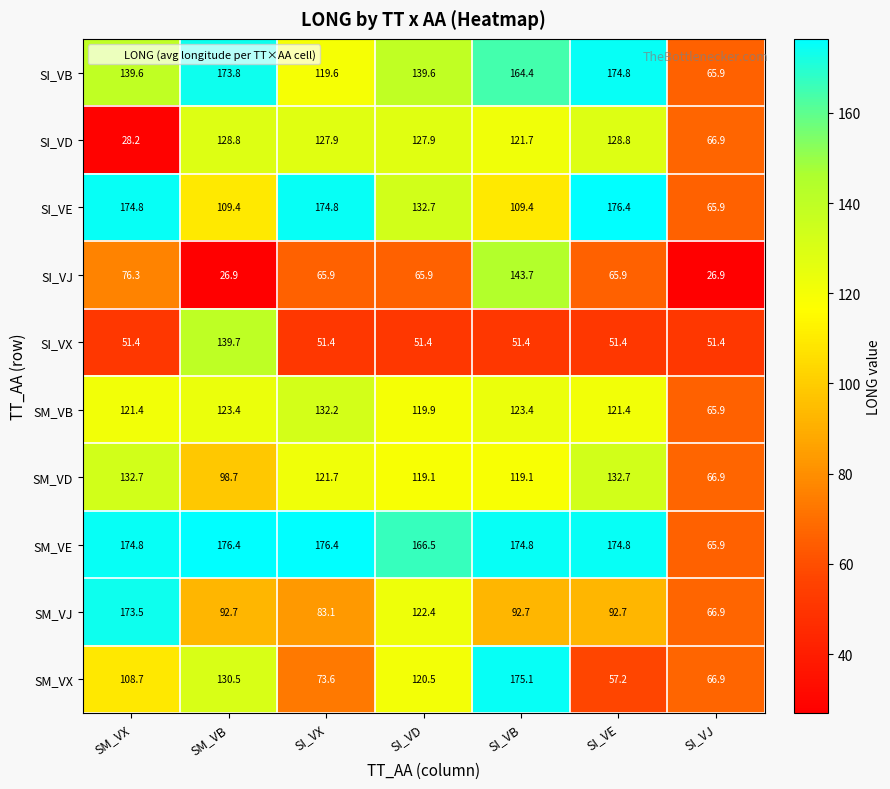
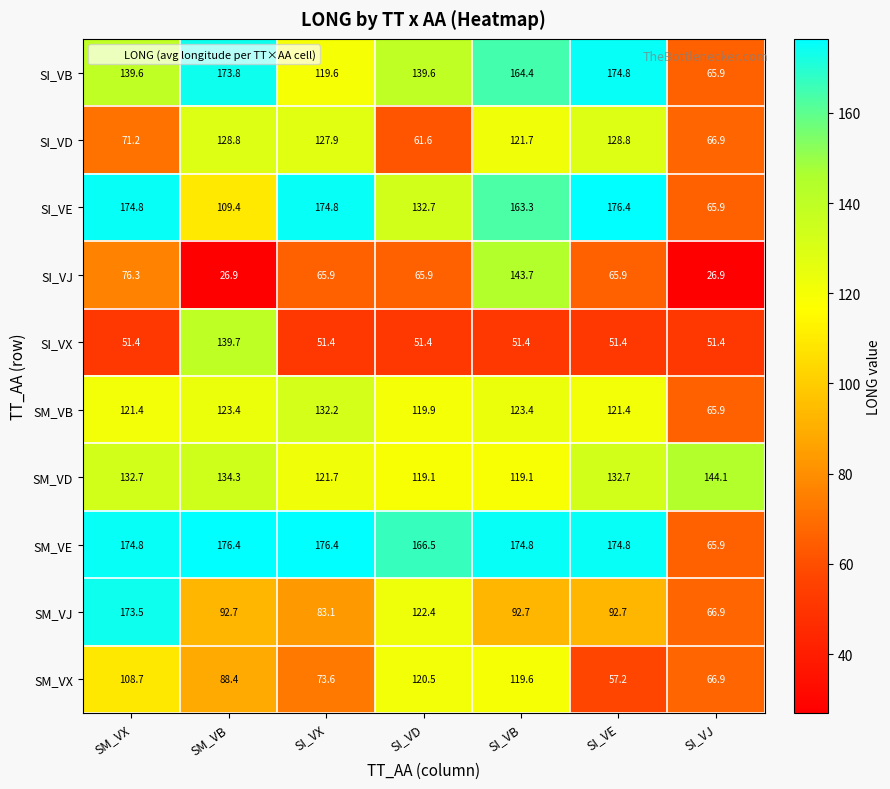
SI_VD, SM_VX: 28.2 -> 71.2
SI_VD, SI_VD: 127.9 -> 61.6
SI_VE, SI_VB: 109.4 -> 163.3
SM_VD, SM_VB: 98.7 -> 134.3
SM_VD, SI_VJ: 66.9 -> 144.1
SM_VX, SM_VB: 130.5 -> 88.4
SM_VX, SI_VB: 175.1 -> 119.6
